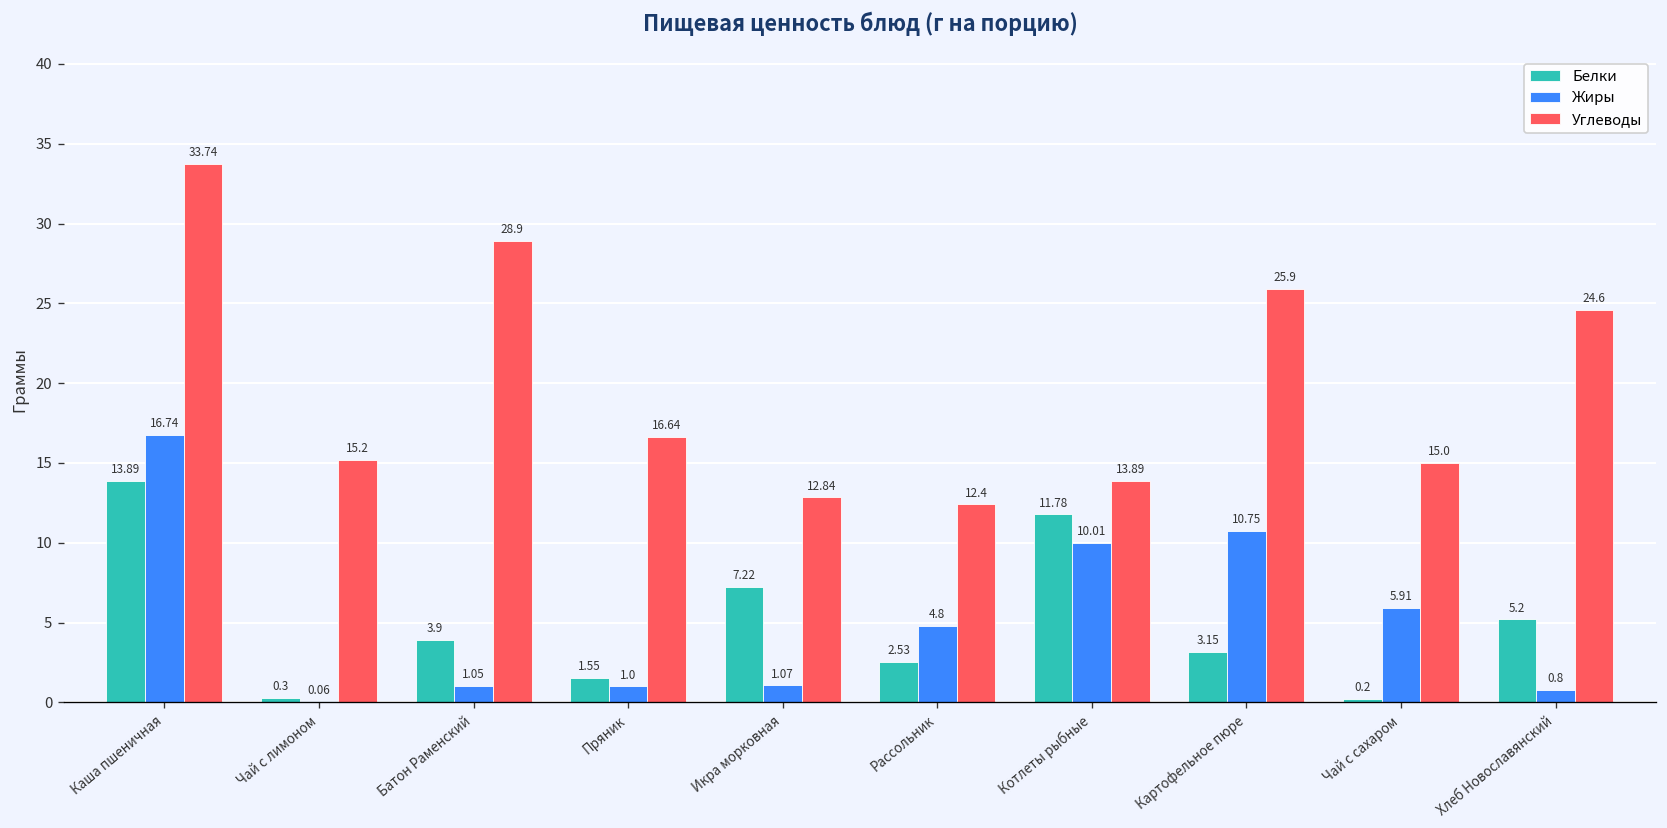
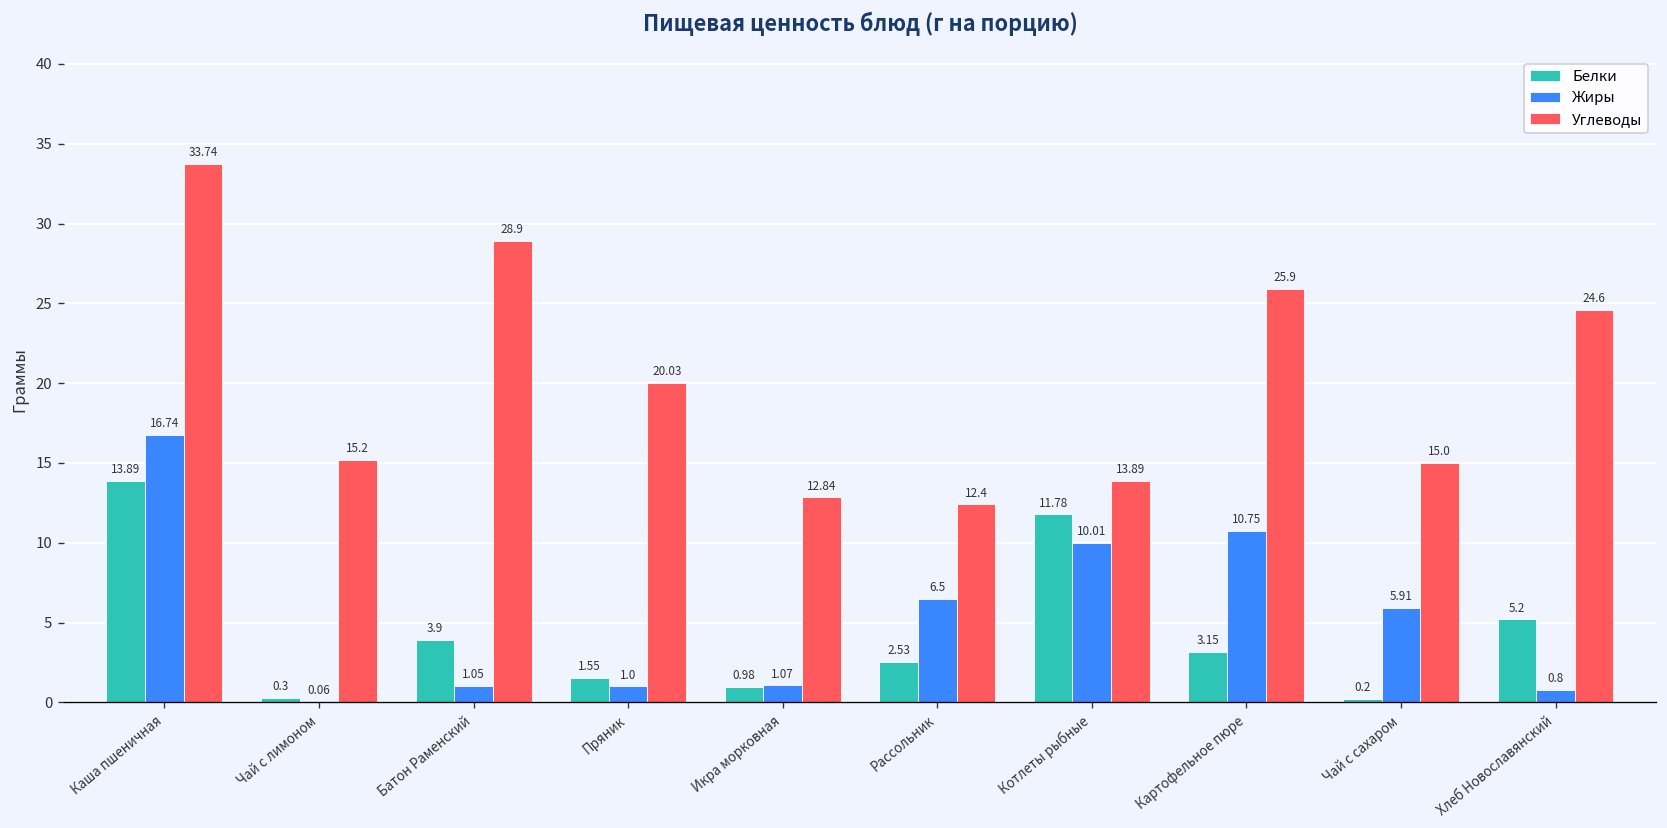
Углеводы, Пряник: 16.64 -> 20.03
Белки, Икра морковная: 7.22 -> 0.98
Жиры, Рассольник: 4.8 -> 6.5
